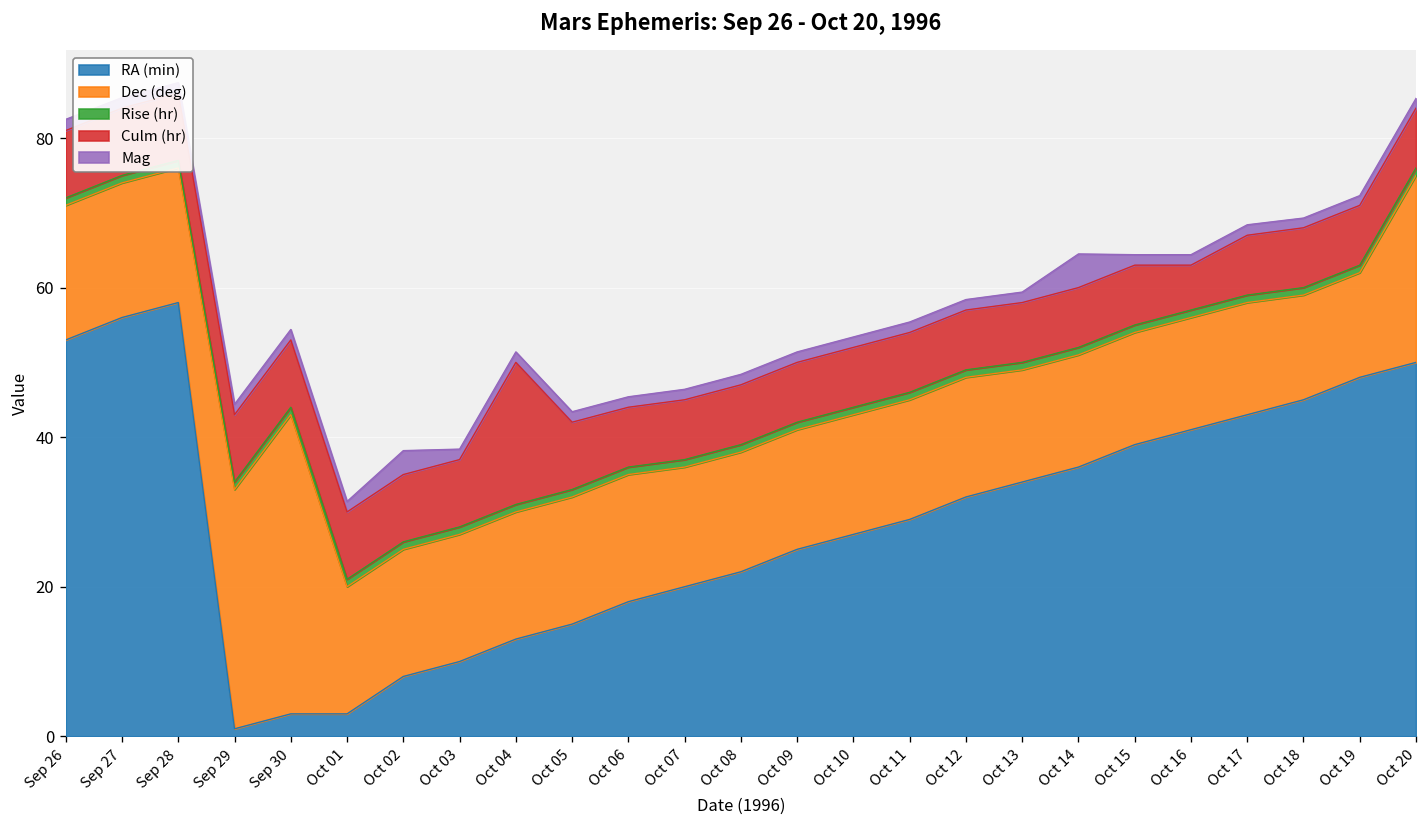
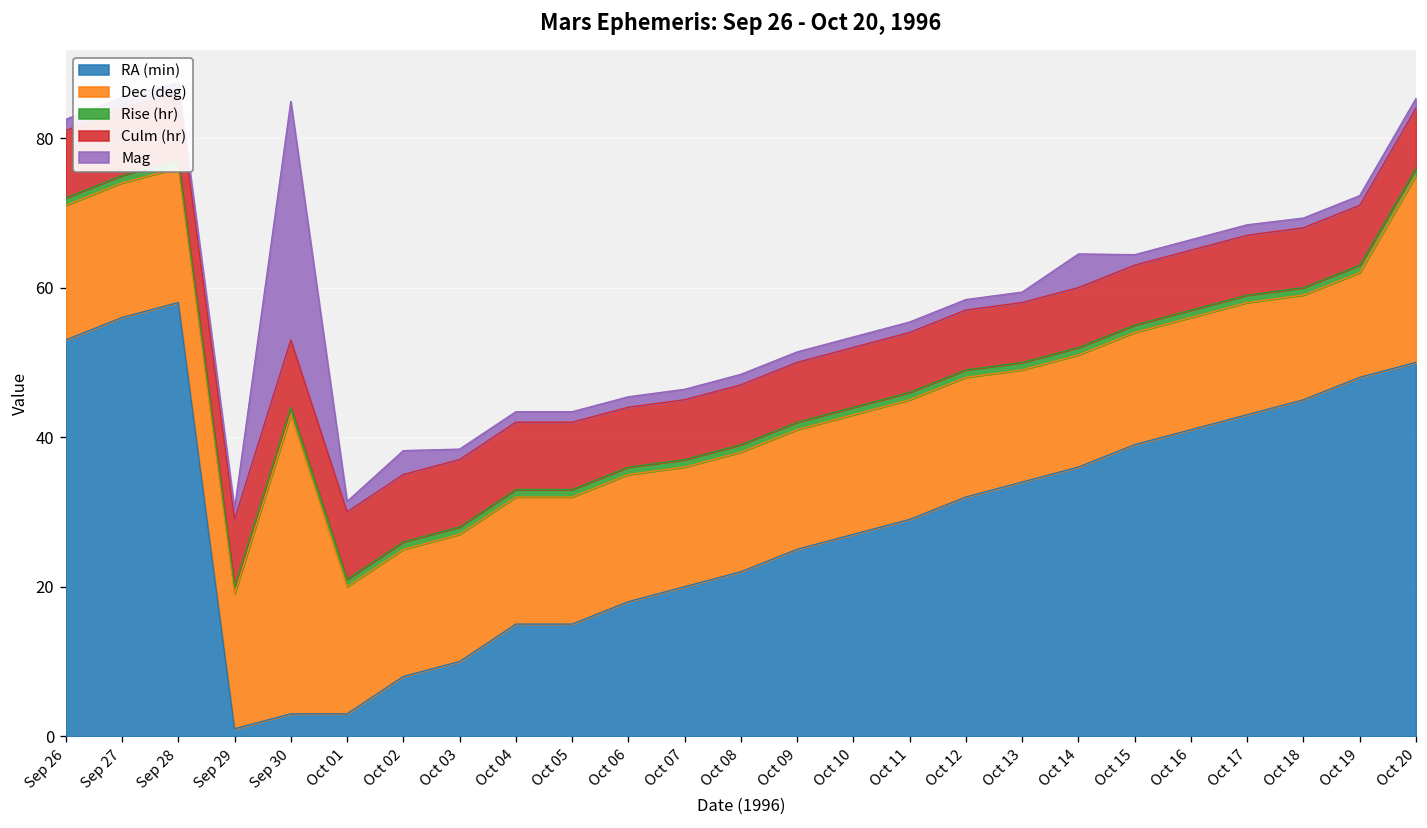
Dec (deg), Sep 29: 32 -> 18
Mag, Sep 30: 1 -> 32
RA (min), Oct 04: 13 -> 15
Culm (hr), Oct 04: 19 -> 9
Culm (hr), Oct 16: 6 -> 8
